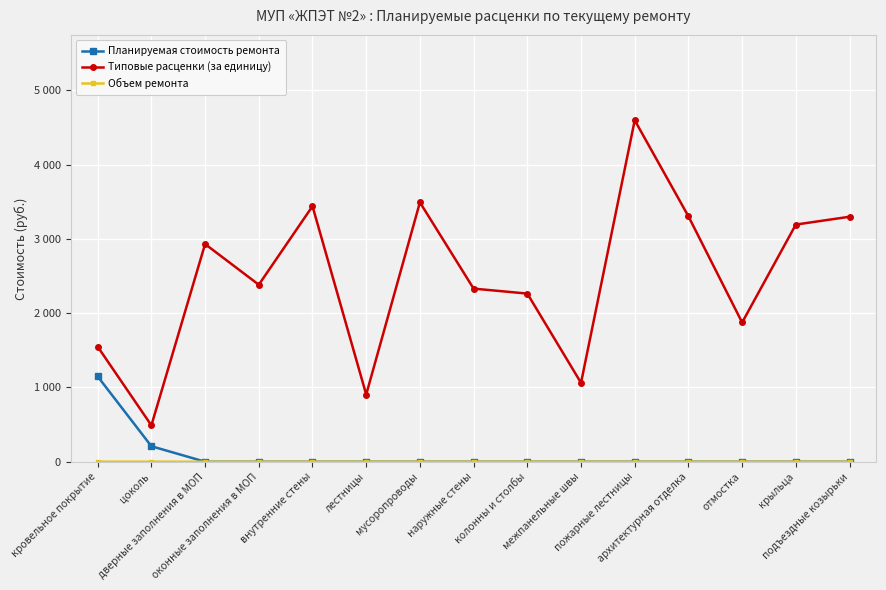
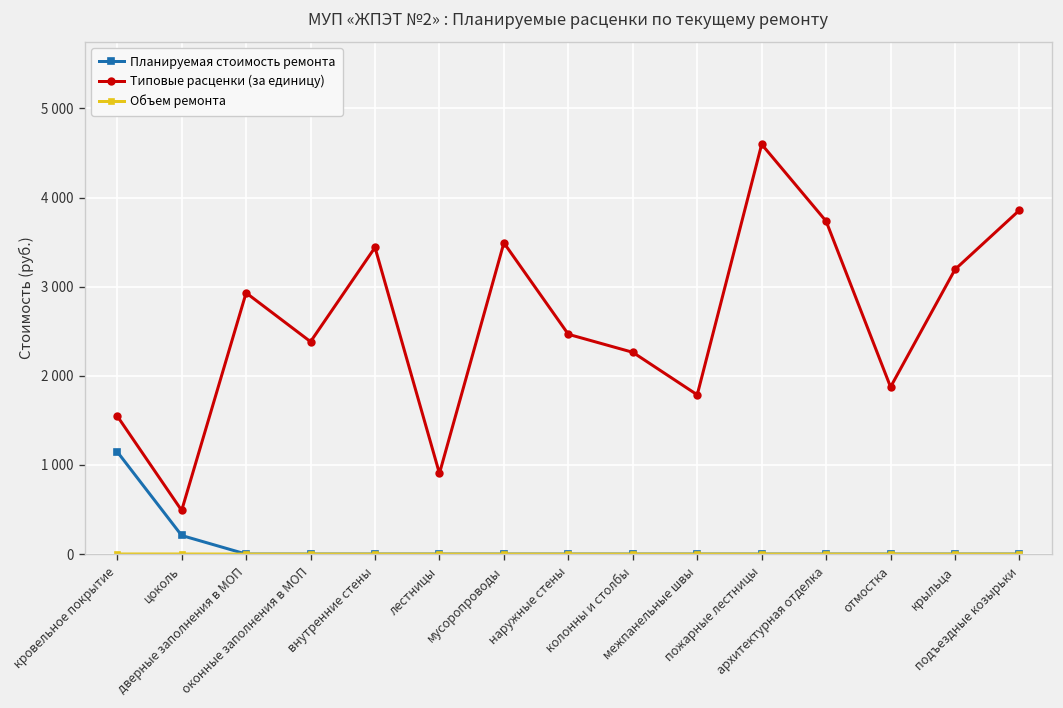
Типовые расценки (за единицу), наружные стены: 2300 -> 2500
Типовые расценки (за единицу), межпанельные швы: 1100 -> 1800
Типовые расценки (за единицу), архитектурная отделка: 3300 -> 3700
Типовые расценки (за единицу), подъездные козырьки: 3300 -> 3900
